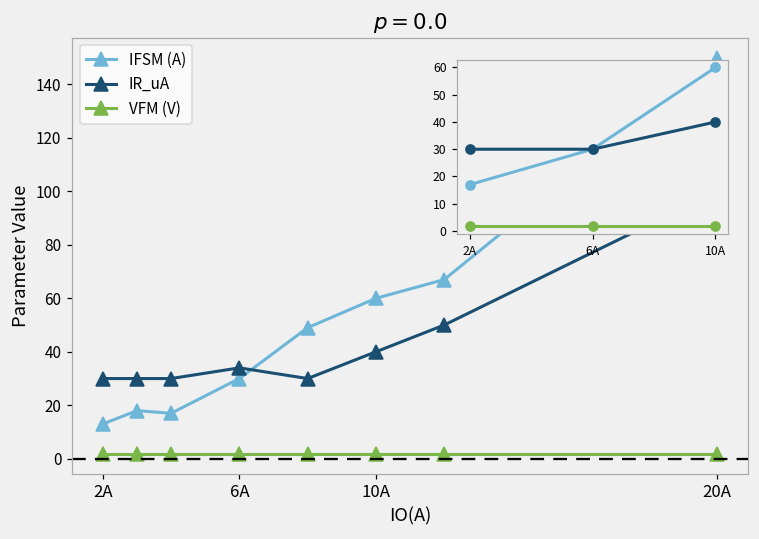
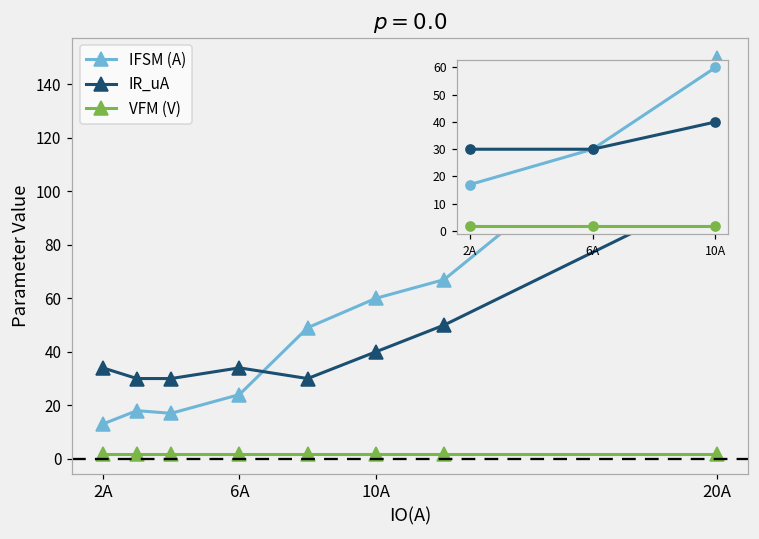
IR_uA, 2A: 30 -> 34
IFSM (A), 6A: 30 -> 24
